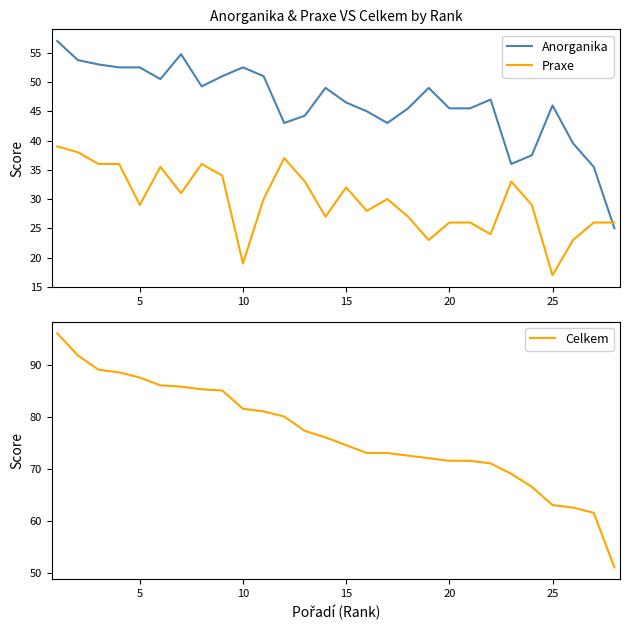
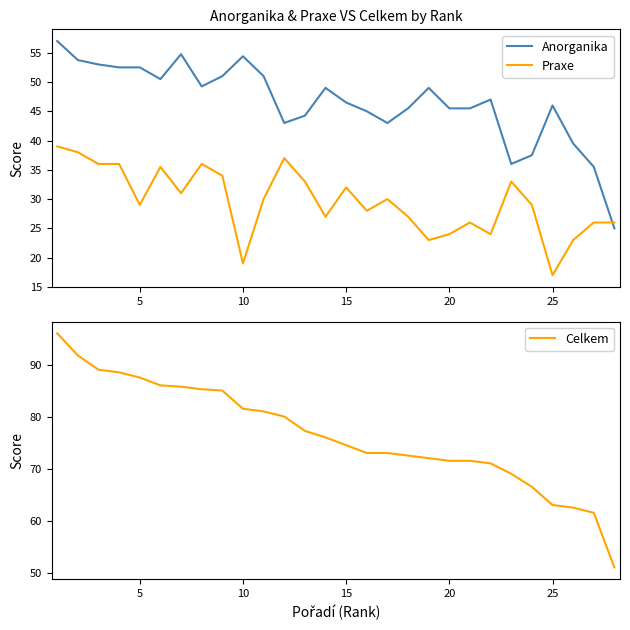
Anorganika & Praxe VS Celkem by Rank, Anorganika, 10: 53 -> 54
Anorganika & Praxe VS Celkem by Rank, Praxe, 20: 26 -> 24
